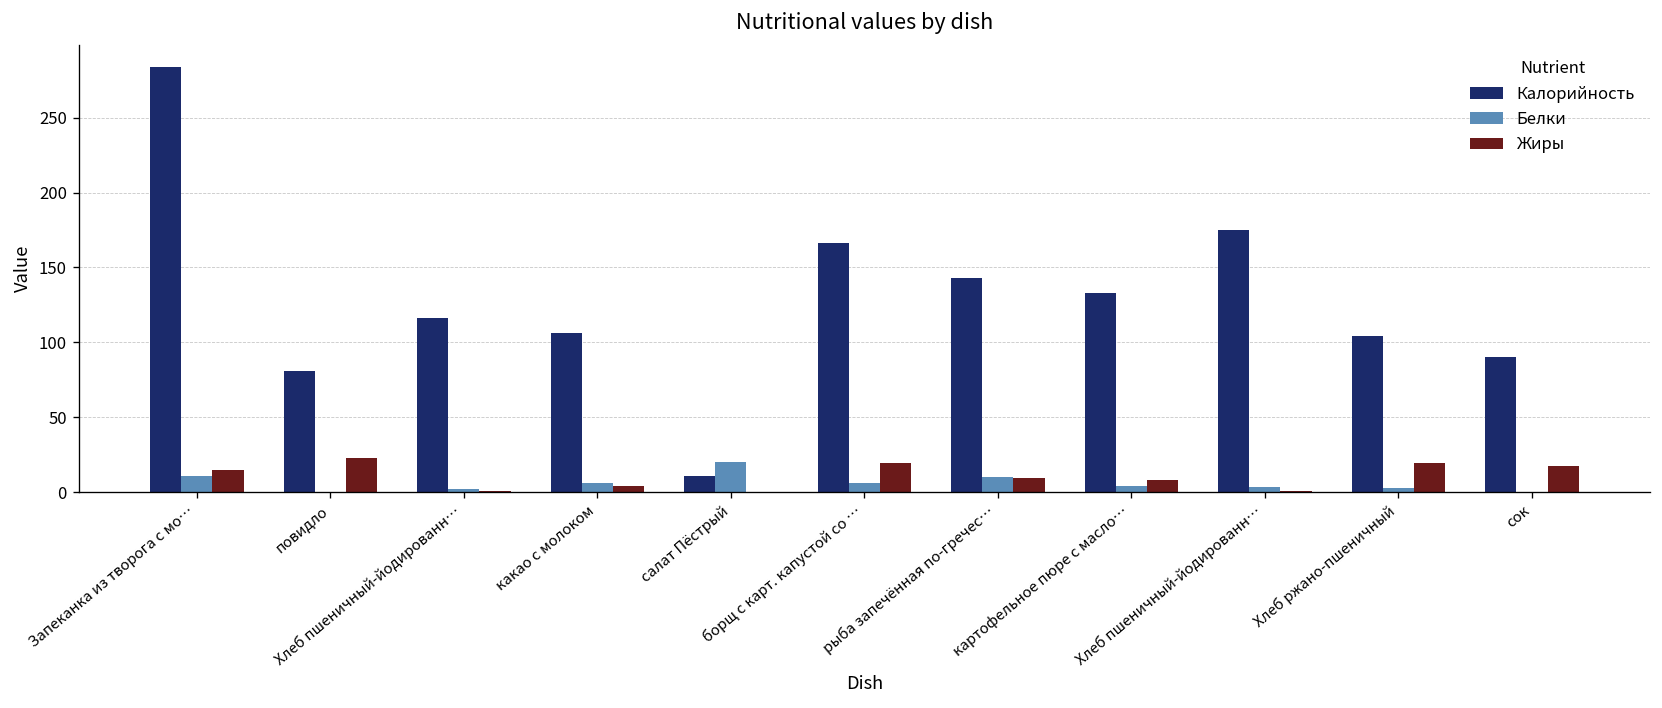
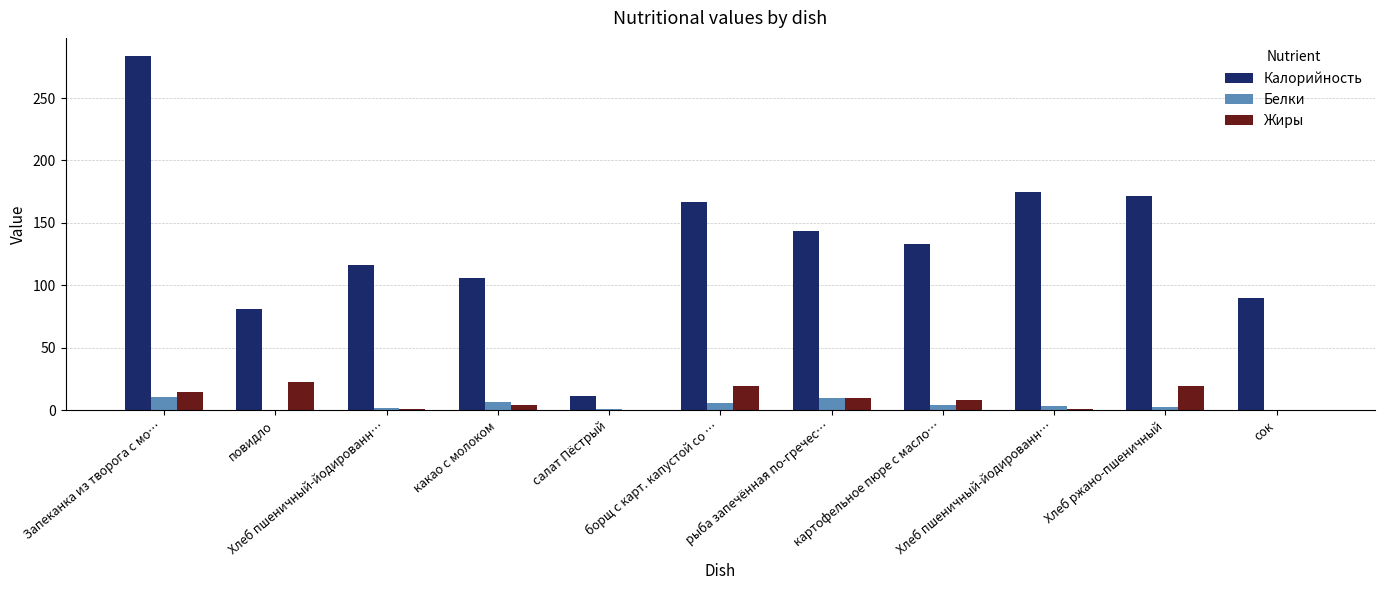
Белки, салат Пёстрый: 20 -> 1
Калорийность, Хлеб ржано-пшеничный: 104 -> 172
Жиры, сок: 17 -> 0
